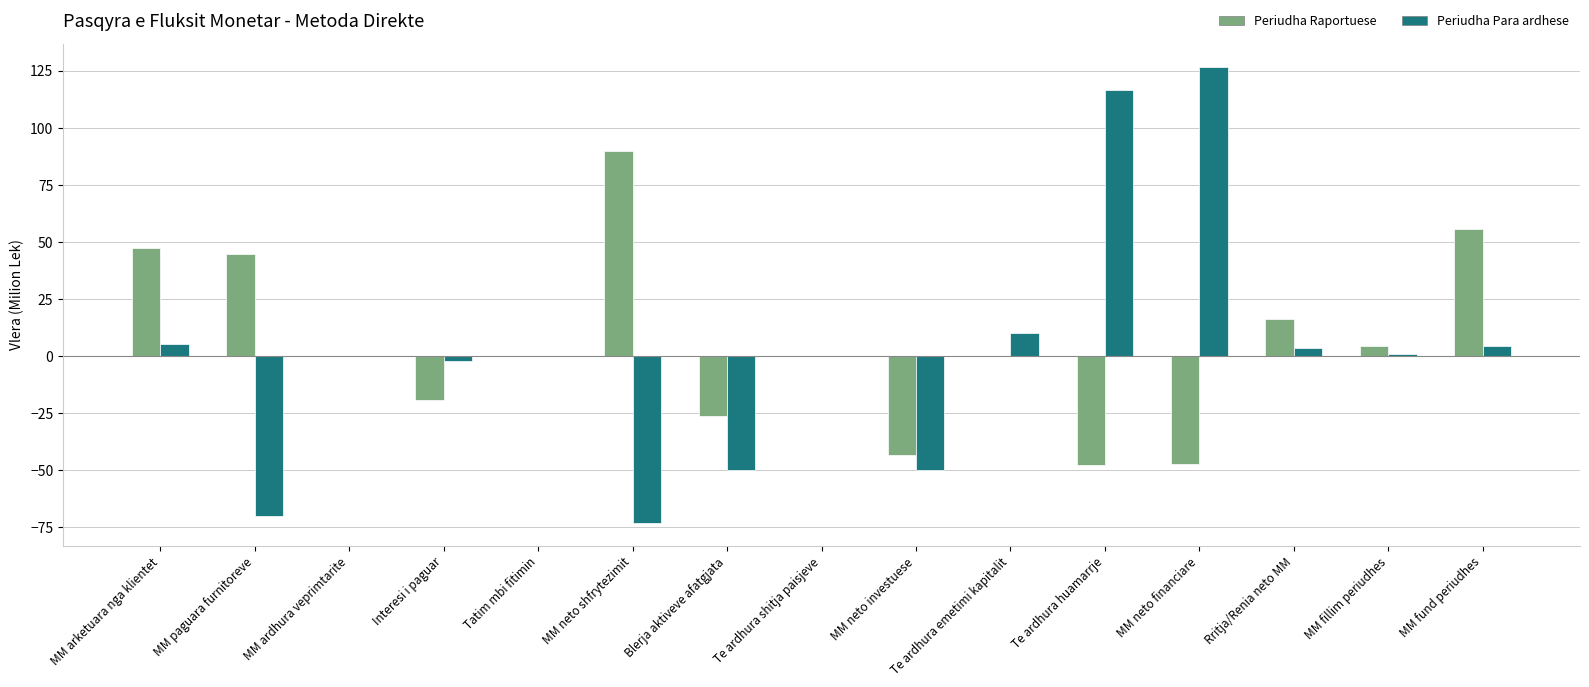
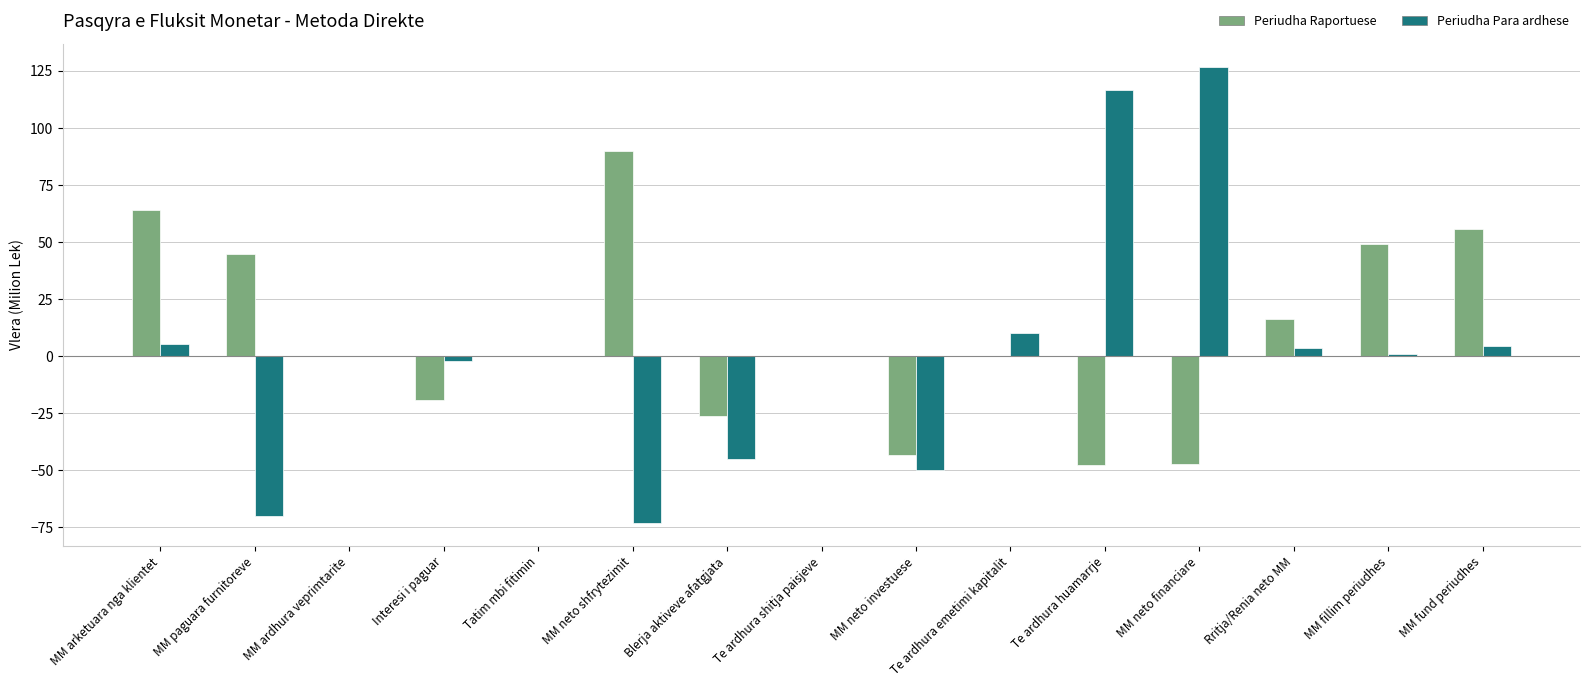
Periudha Raportuese, MM arketuara nga klientet: 47 -> 64
Periudha Para ardhese, Blerja aktiveve afatgjata: -50 -> -45
Periudha Raportuese, MM fillim periudhes: 5 -> 49
